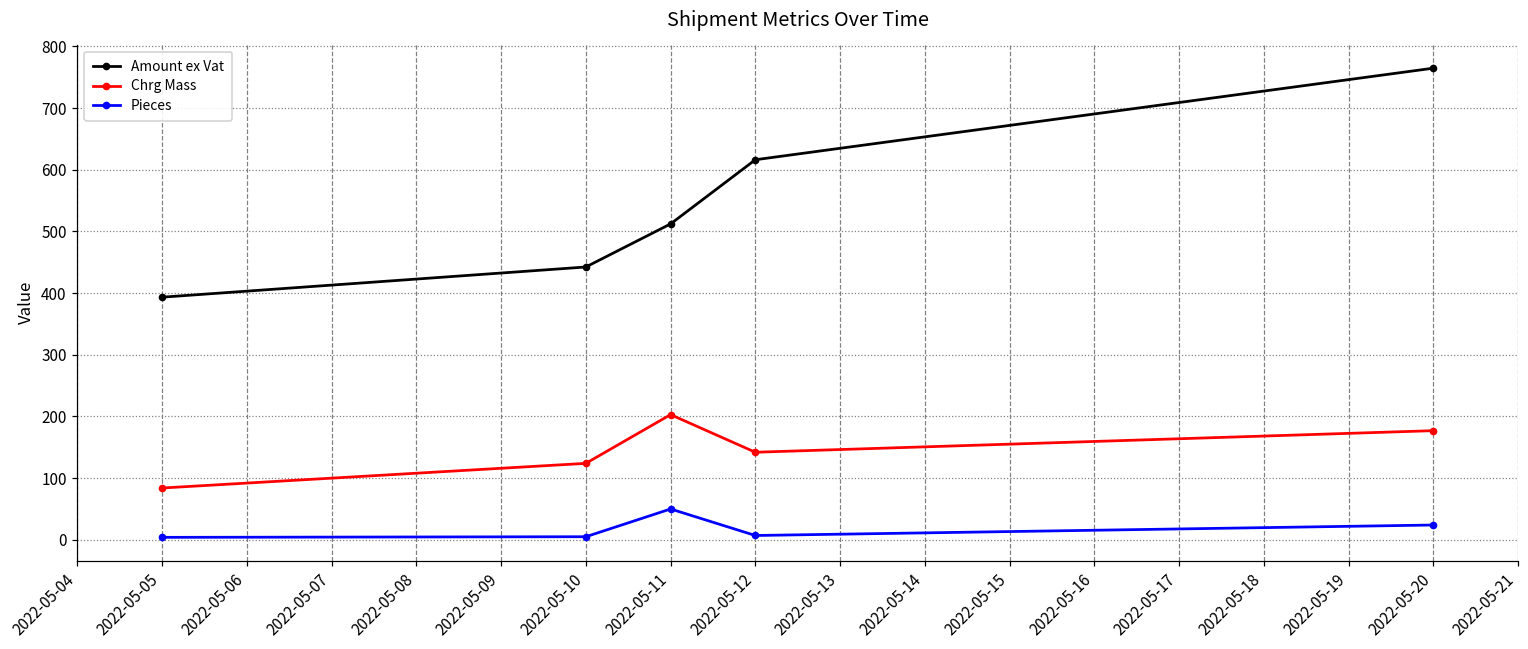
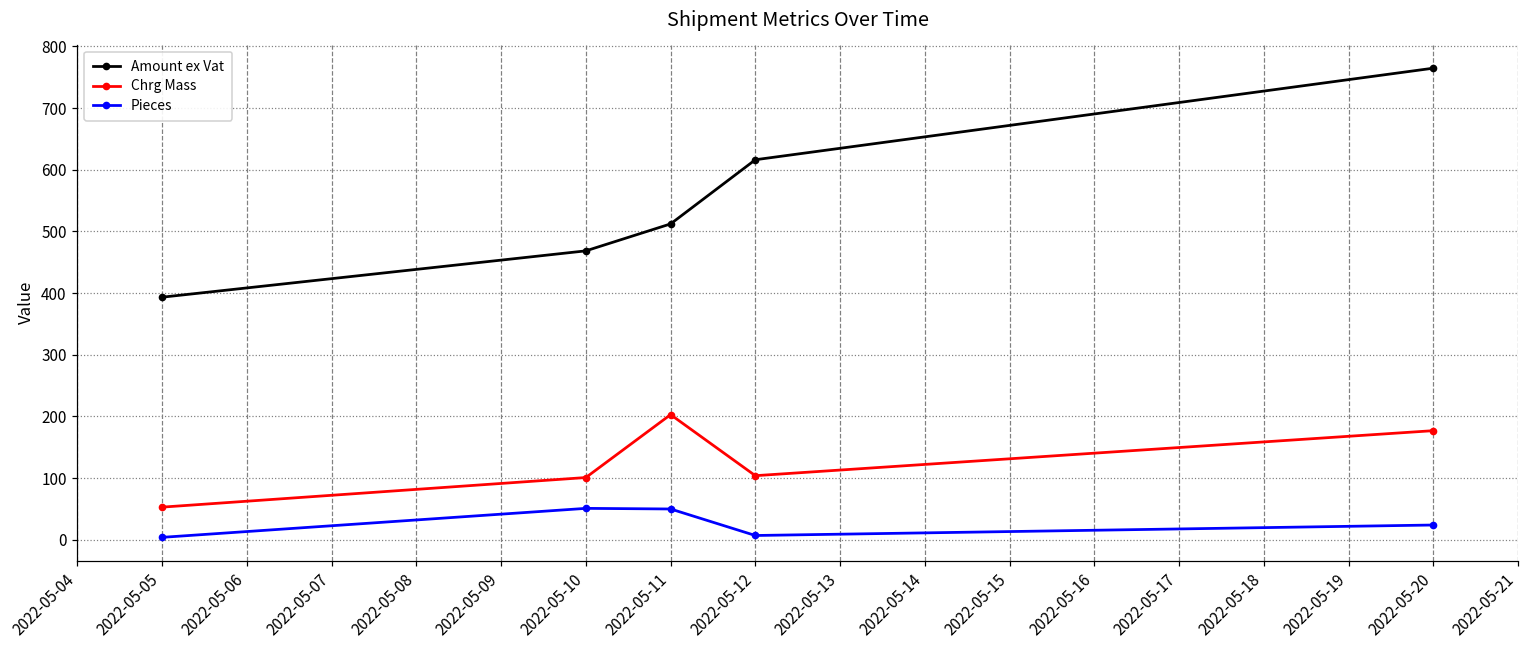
Chrg Mass, 2022-05-05: 80 -> 50
Amount ex Vat, 2022-05-10: 440 -> 470
Chrg Mass, 2022-05-10: 120 -> 100
Pieces, 2022-05-10: 10 -> 50
Chrg Mass, 2022-05-12: 140 -> 100
